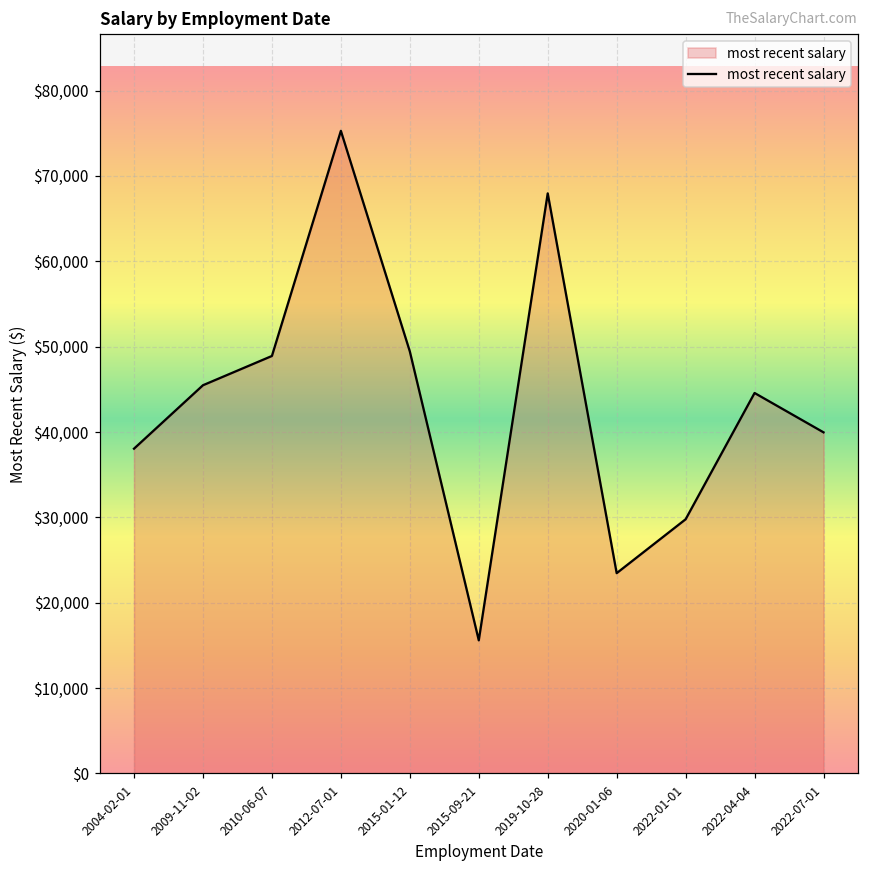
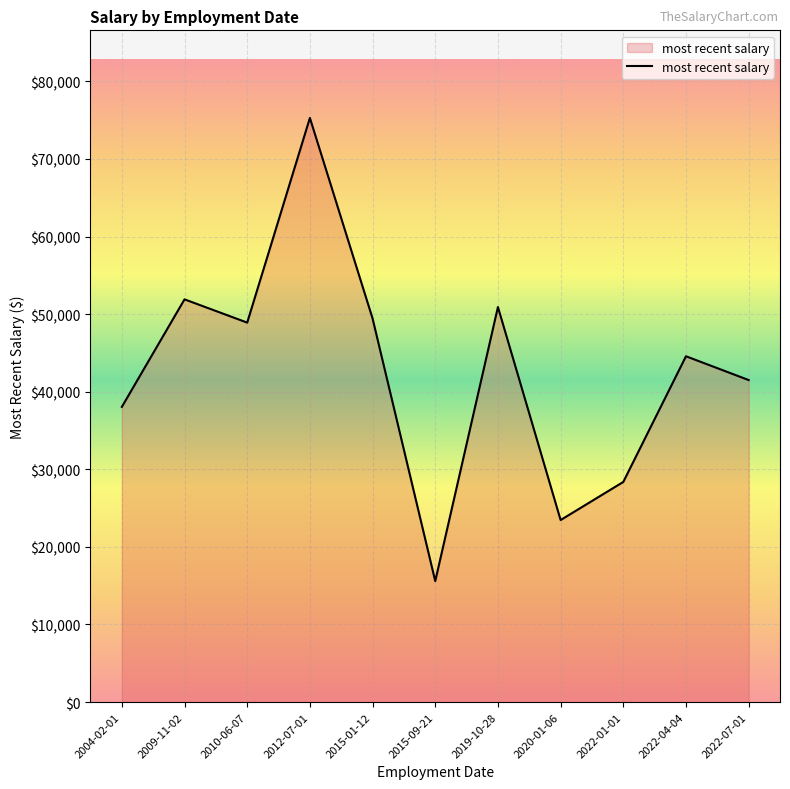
2009-11-02: $45,000 -> $52,000
2019-10-28: $68,000 -> $51,000
2022-01-01: $30,000 -> $28,000
2022-07-01: $40,000 -> $42,000
